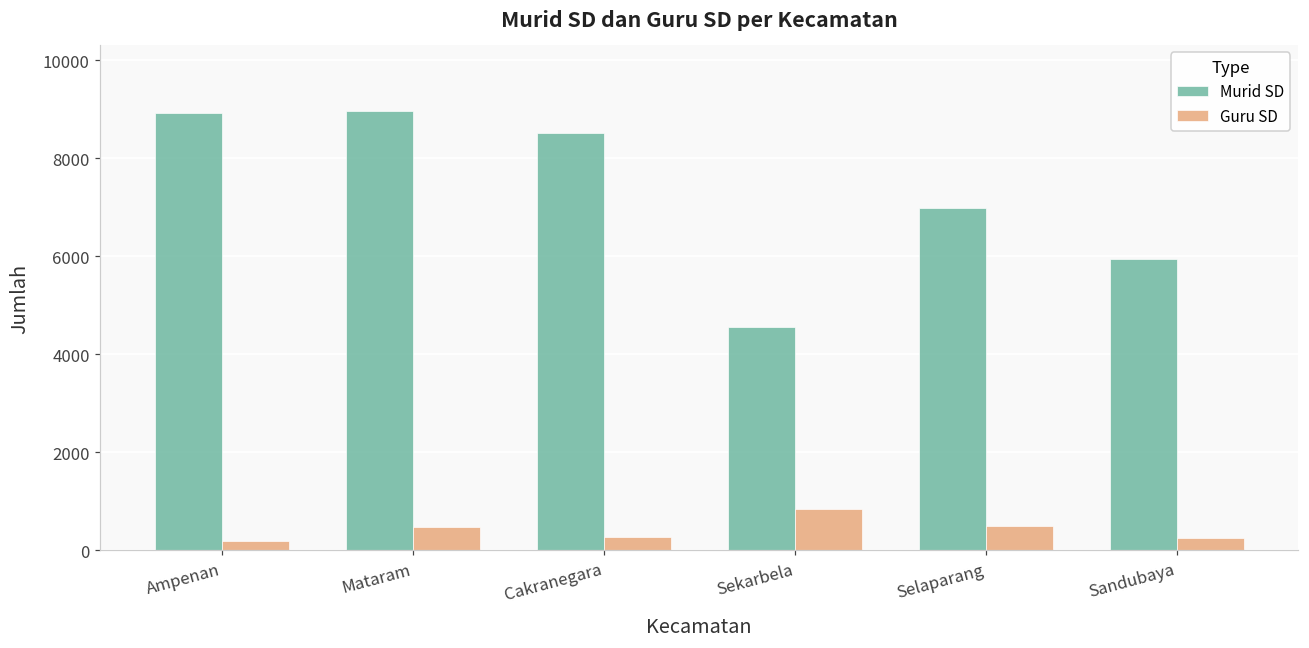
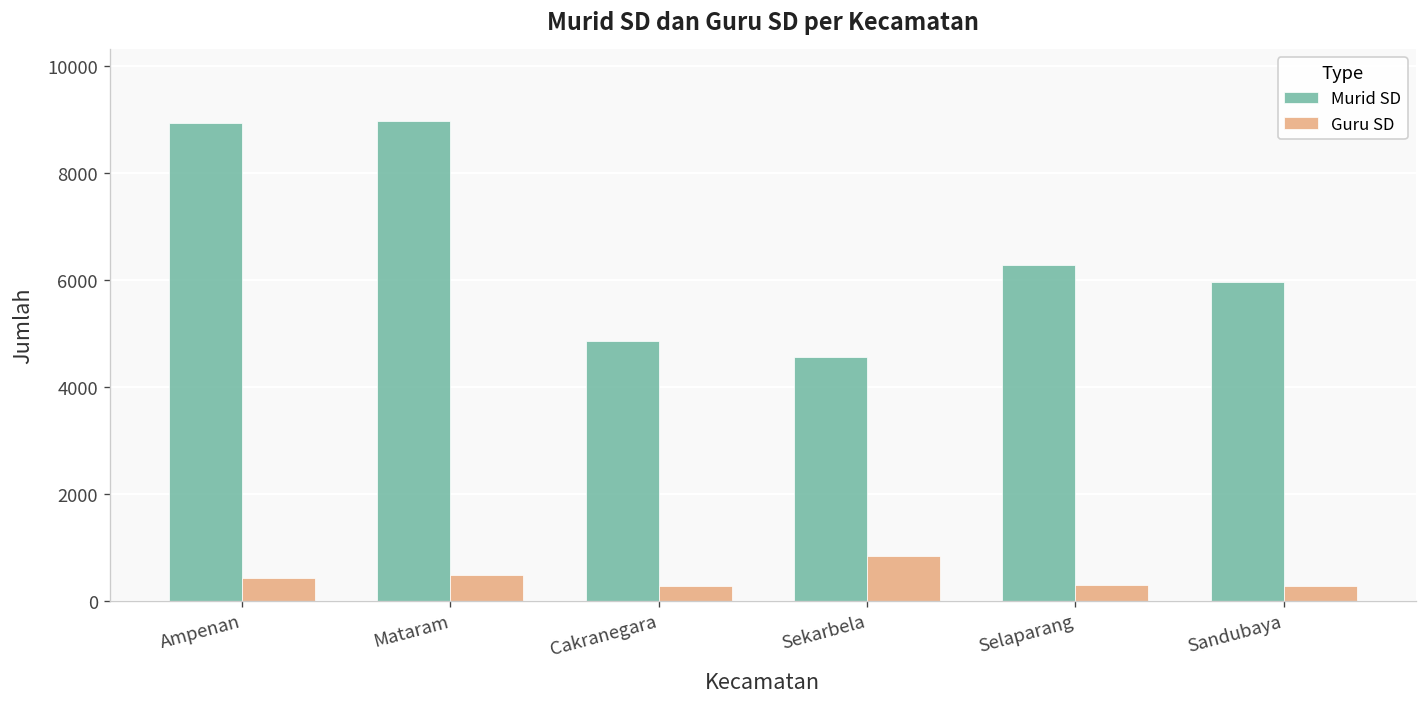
Guru SD, Ampenan: 200 -> 400
Murid SD, Cakranegara: 8500 -> 4900
Murid SD, Selaparang: 7000 -> 6300
Guru SD, Selaparang: 500 -> 300
